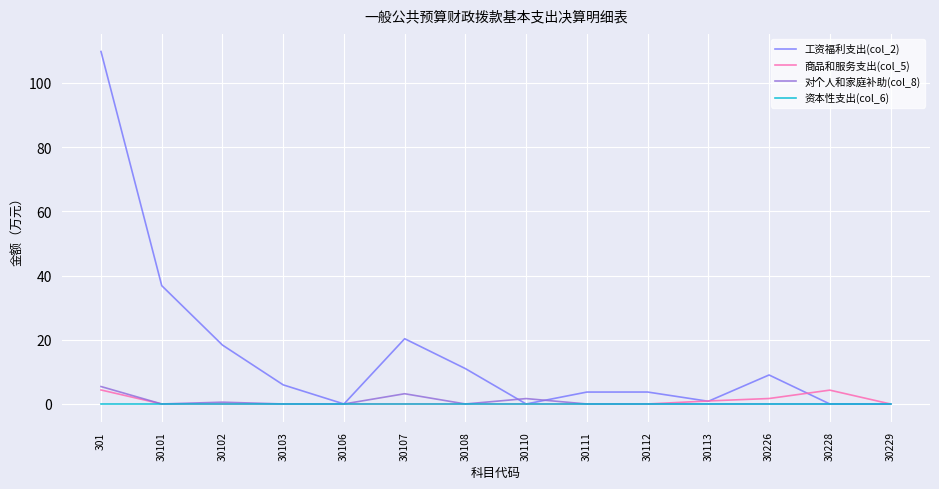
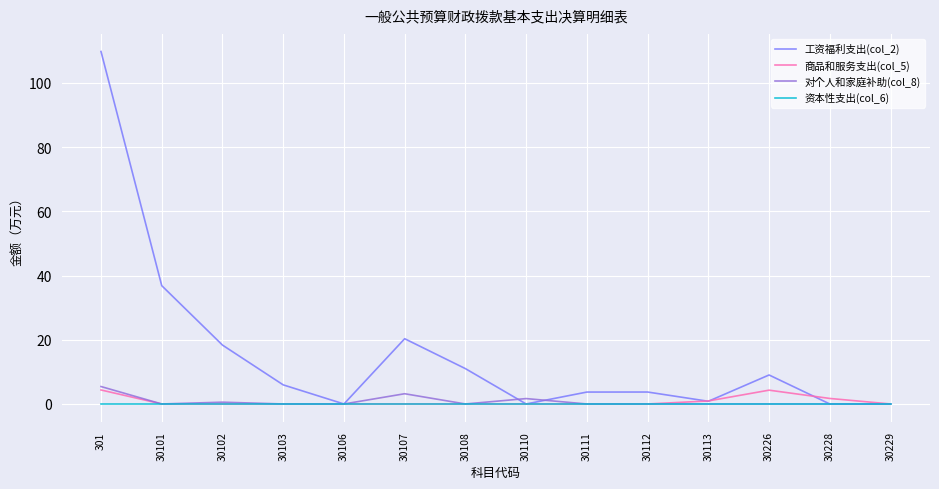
商品和服务支出(col_5), 30226: 2 -> 4
商品和服务支出(col_5), 30228: 4 -> 2
